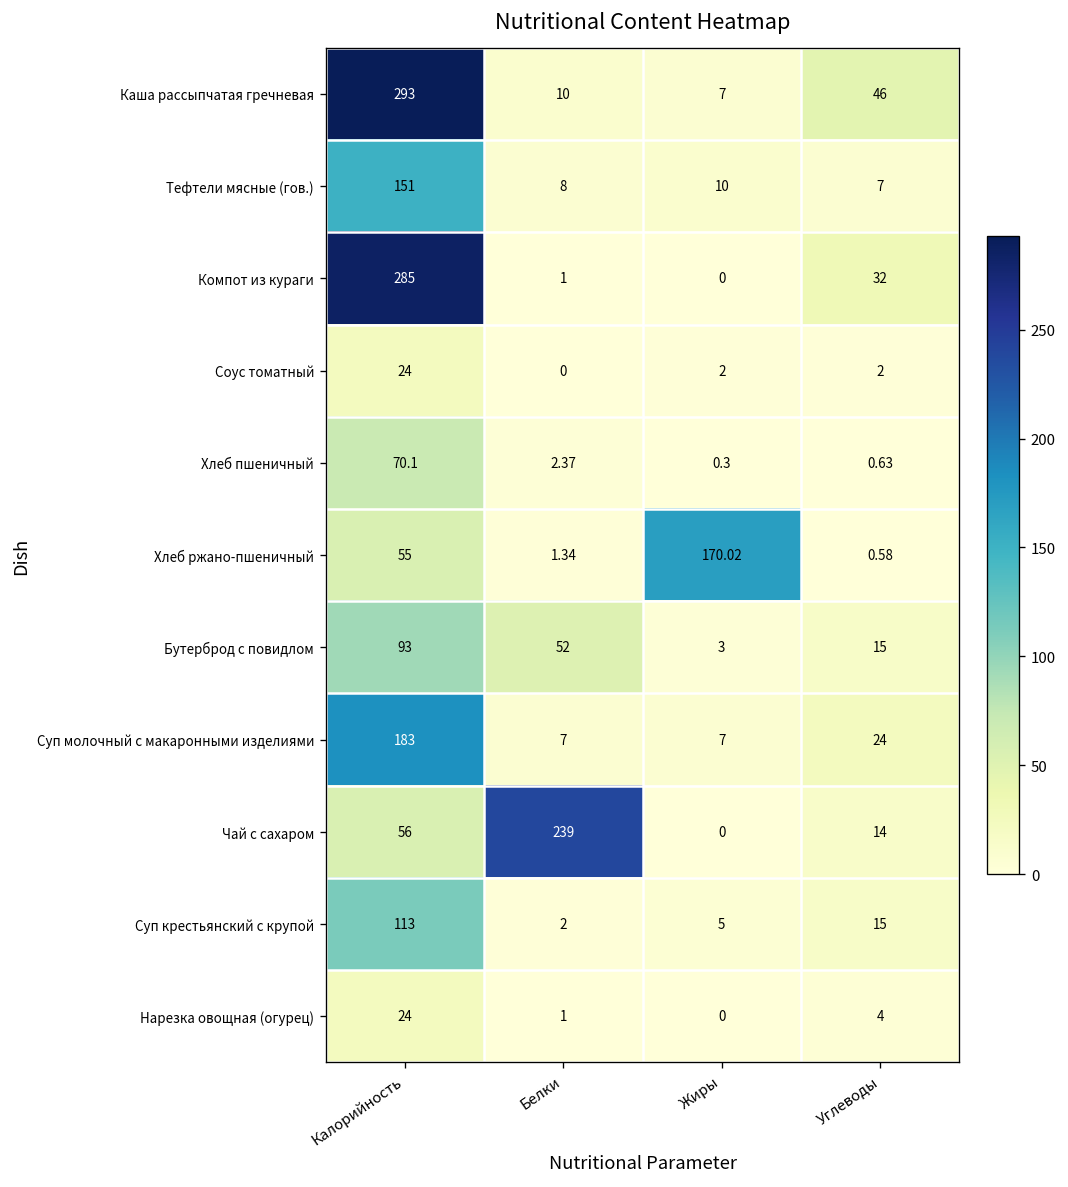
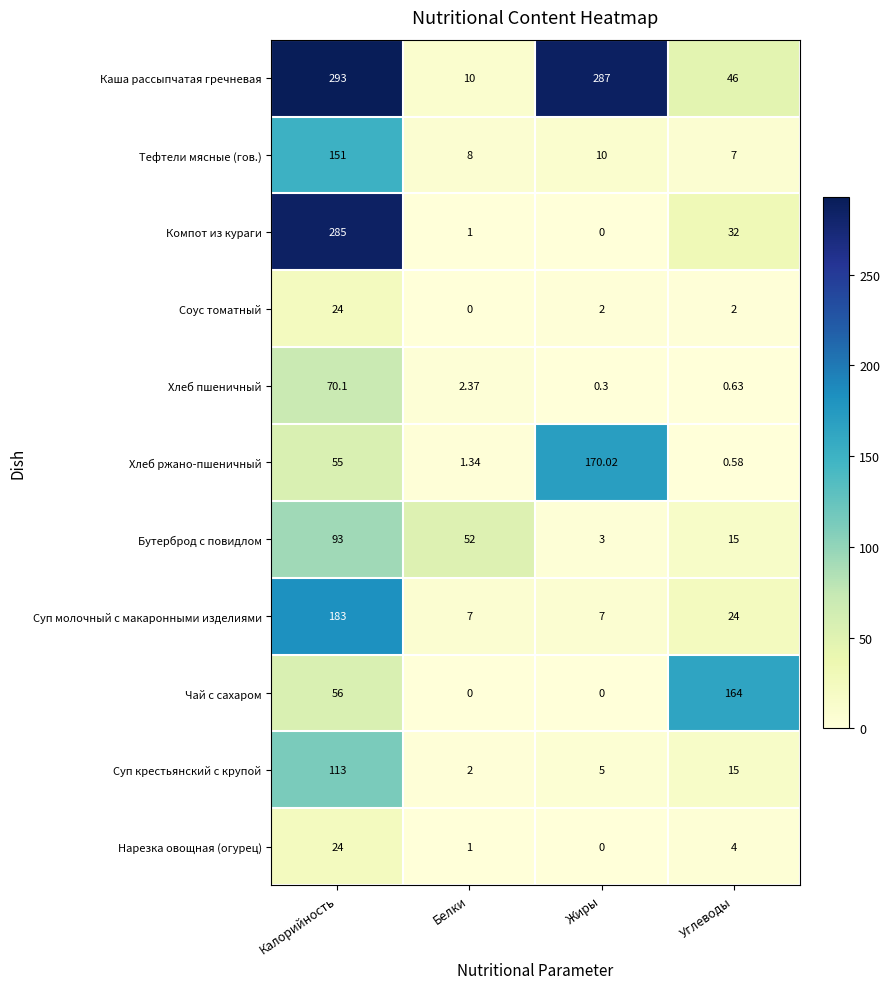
Каша рассыпчатая гречневая, Жиры: 7 -> 287
Чай с сахаром, Белки: 239 -> 0
Чай с сахаром, Углеводы: 14 -> 164
